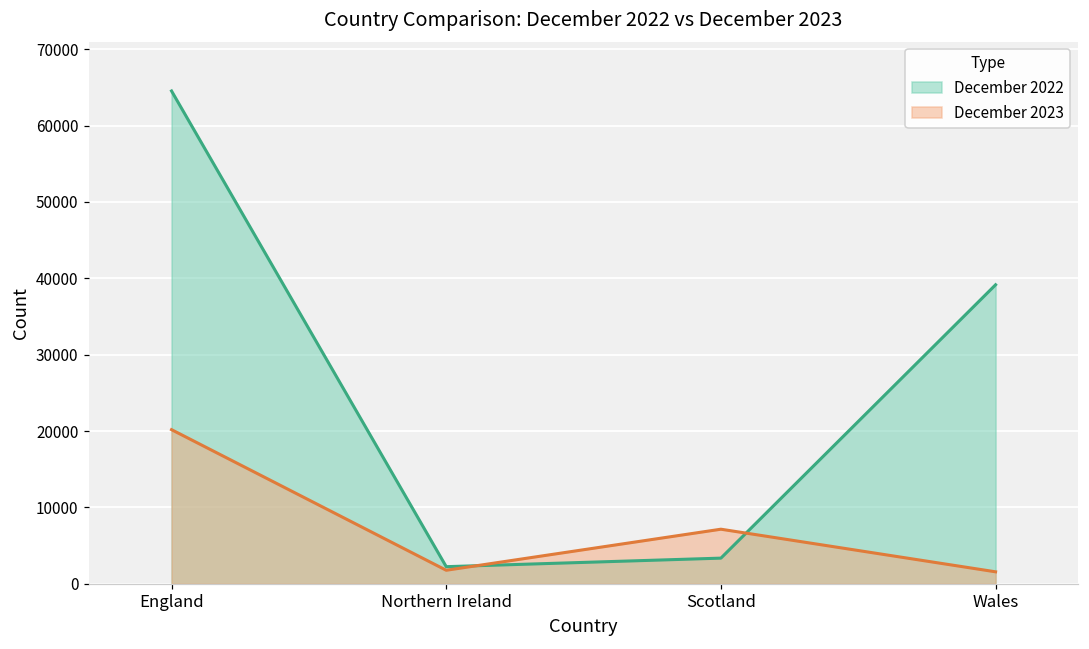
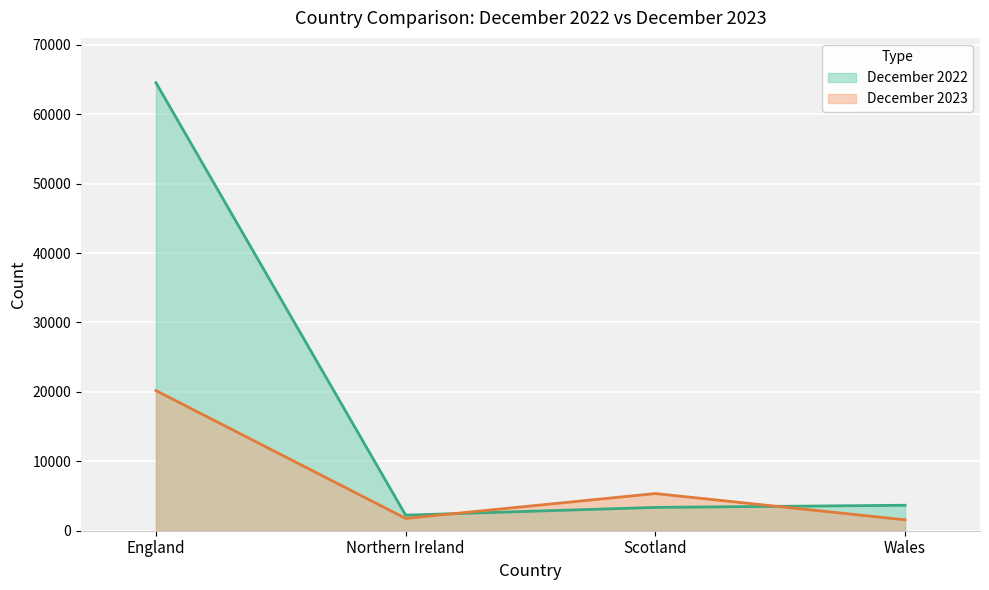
December 2023, Scotland: 7000 -> 5000
December 2022, Wales: 39000 -> 4000
